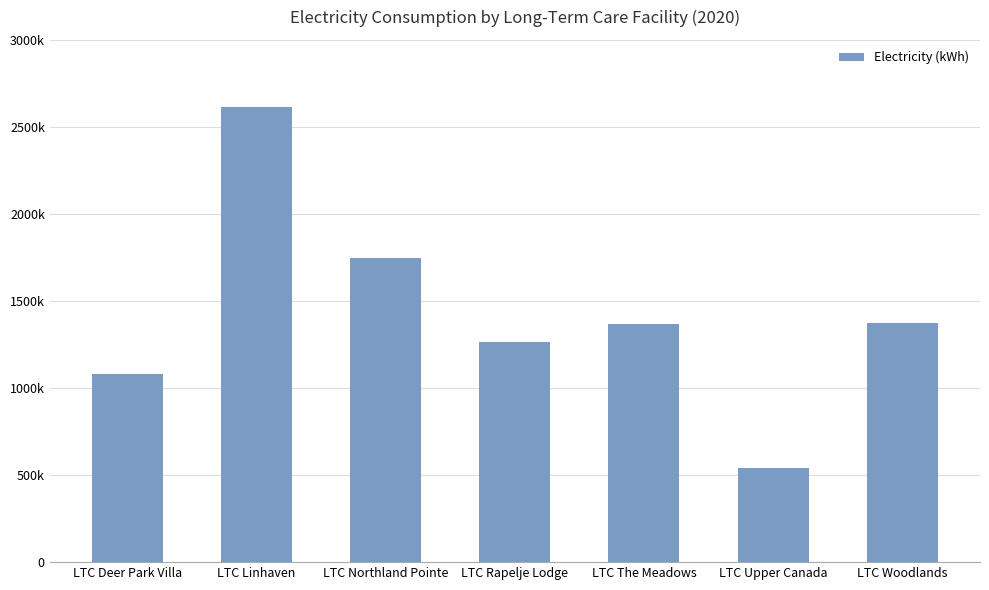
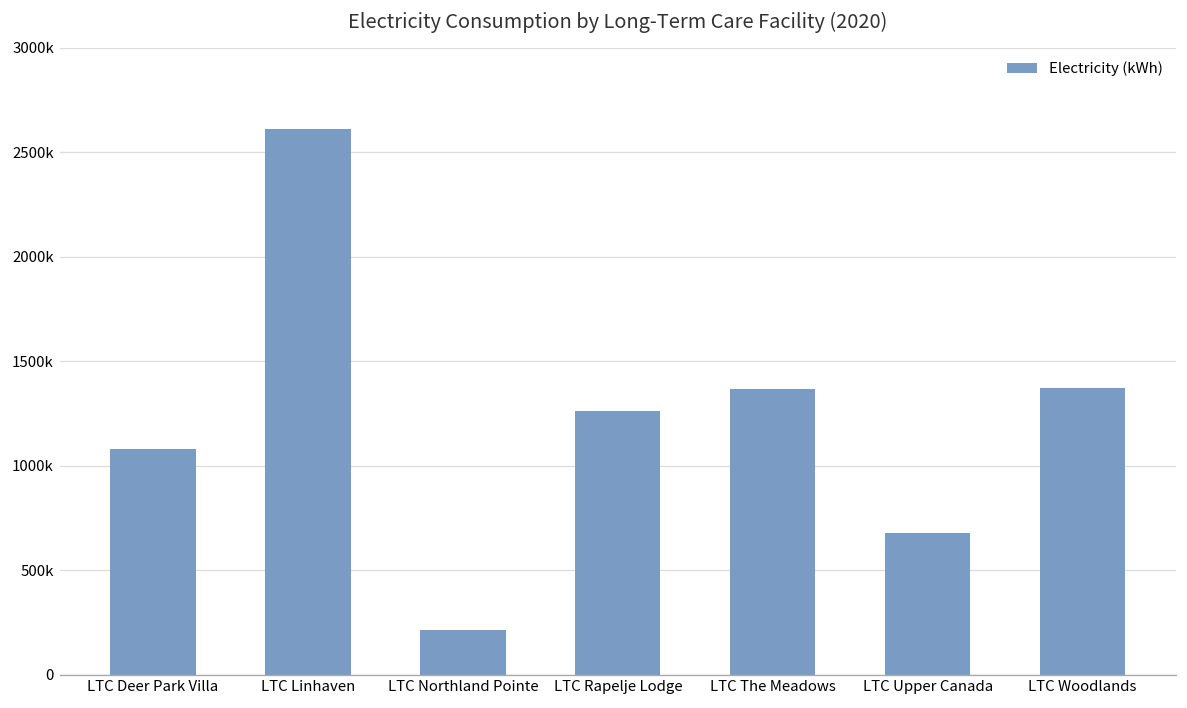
LTC Northland Pointe: 1750000 -> 210000
LTC Upper Canada: 540000 -> 680000
